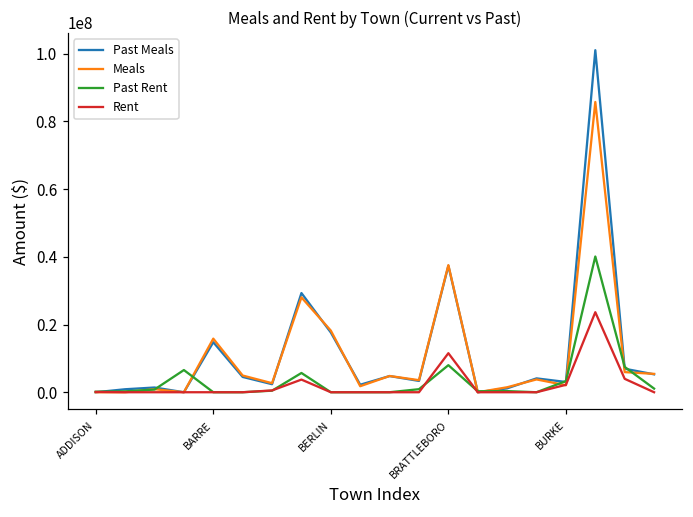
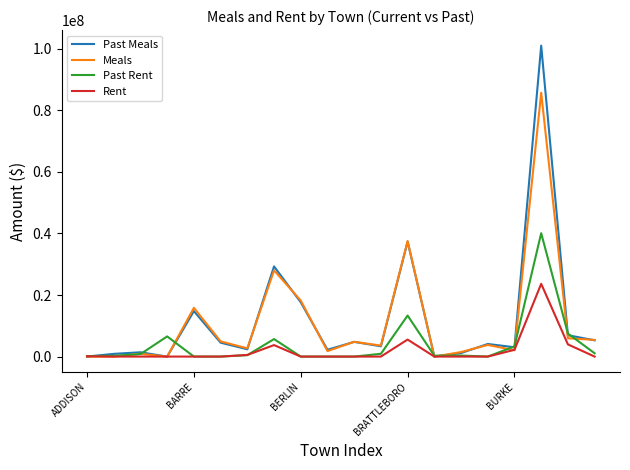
Past Rent, BRATTLEBORO: 8000000 -> 13000000
Rent, BRATTLEBORO: 12000000 -> 6000000
